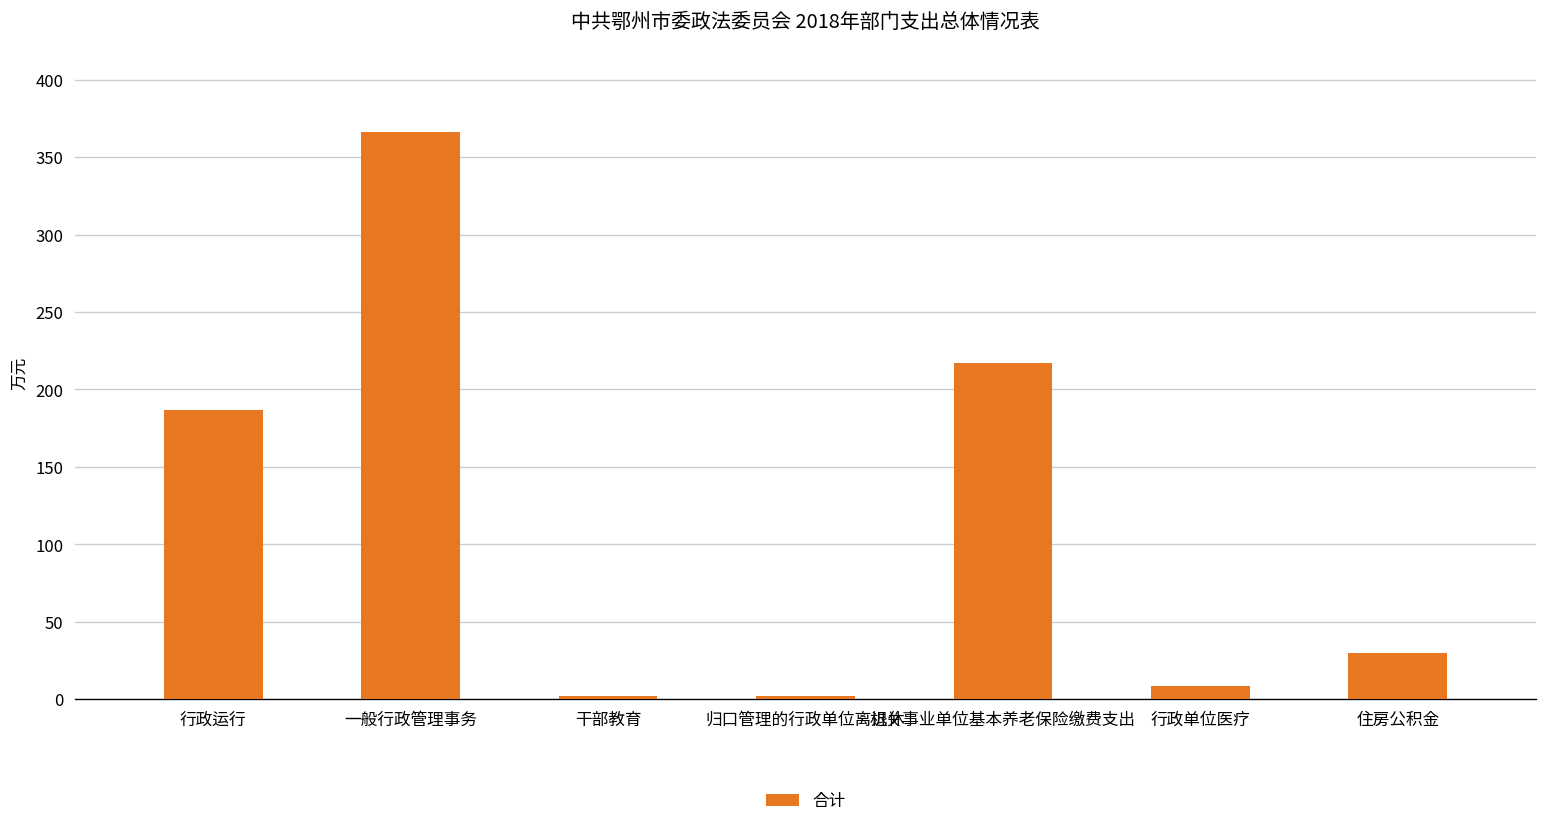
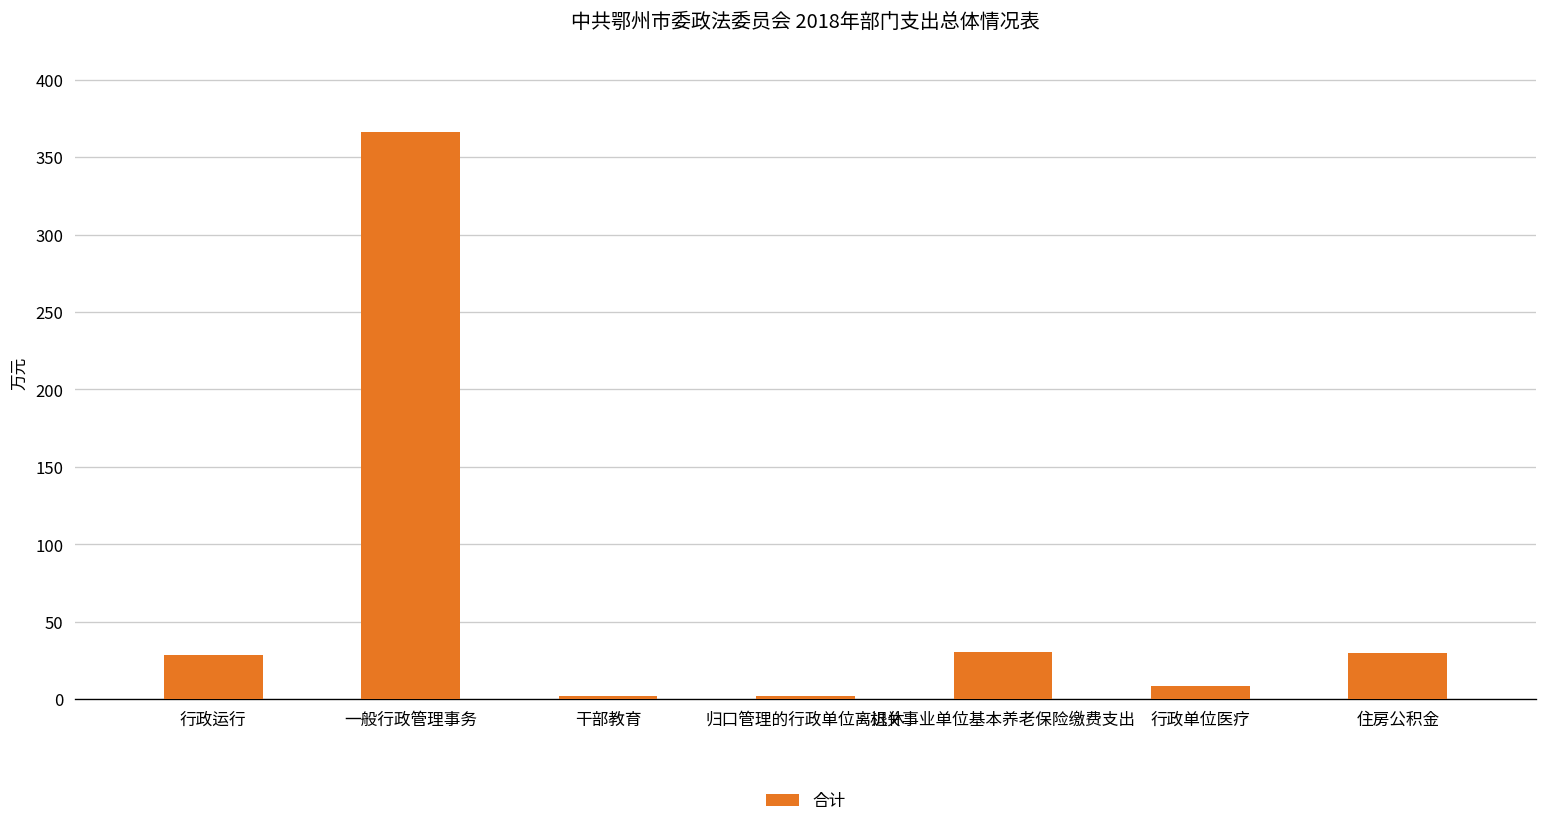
行政运行: 187 -> 29
机关事业单位基本养老保险缴费支出: 217 -> 30
